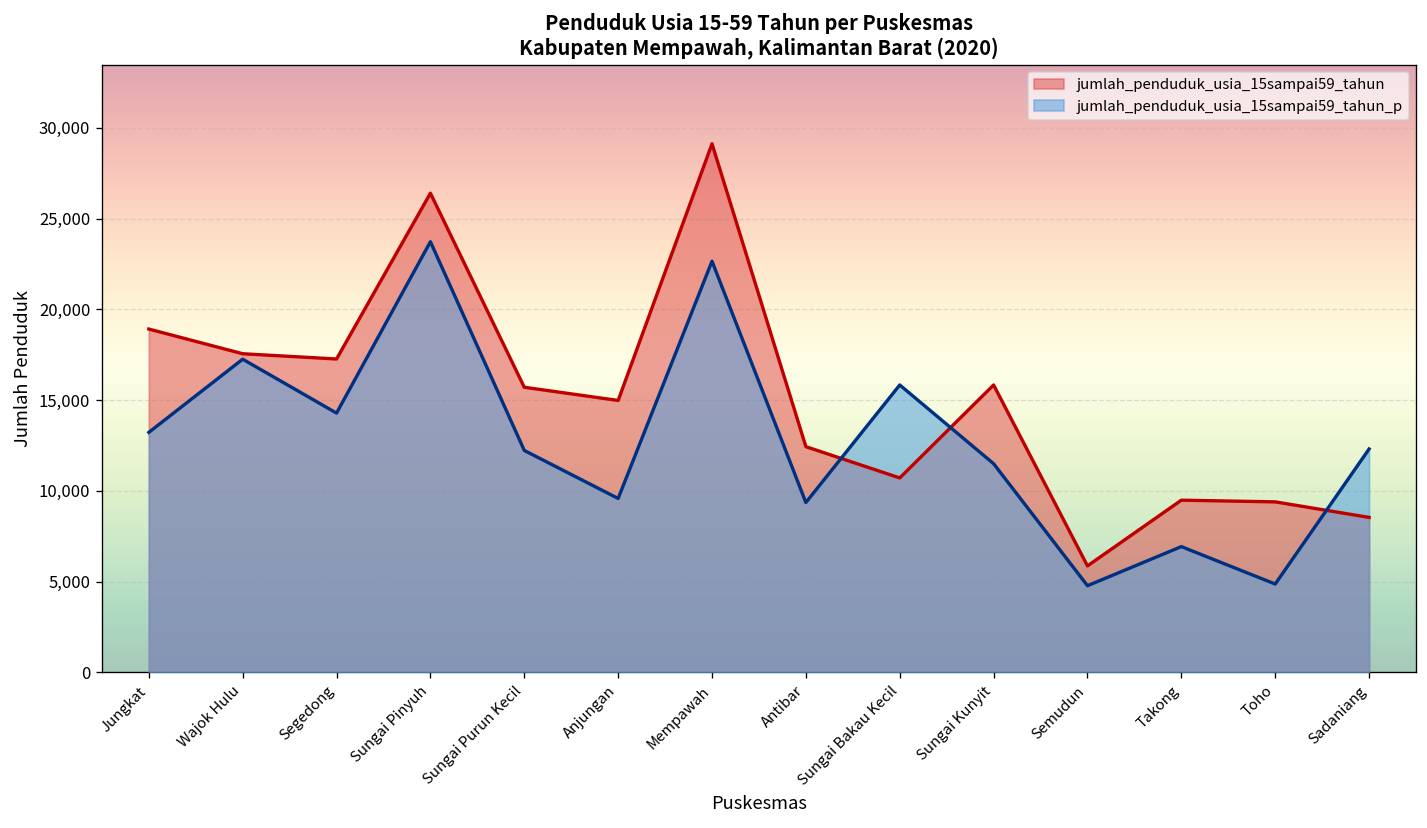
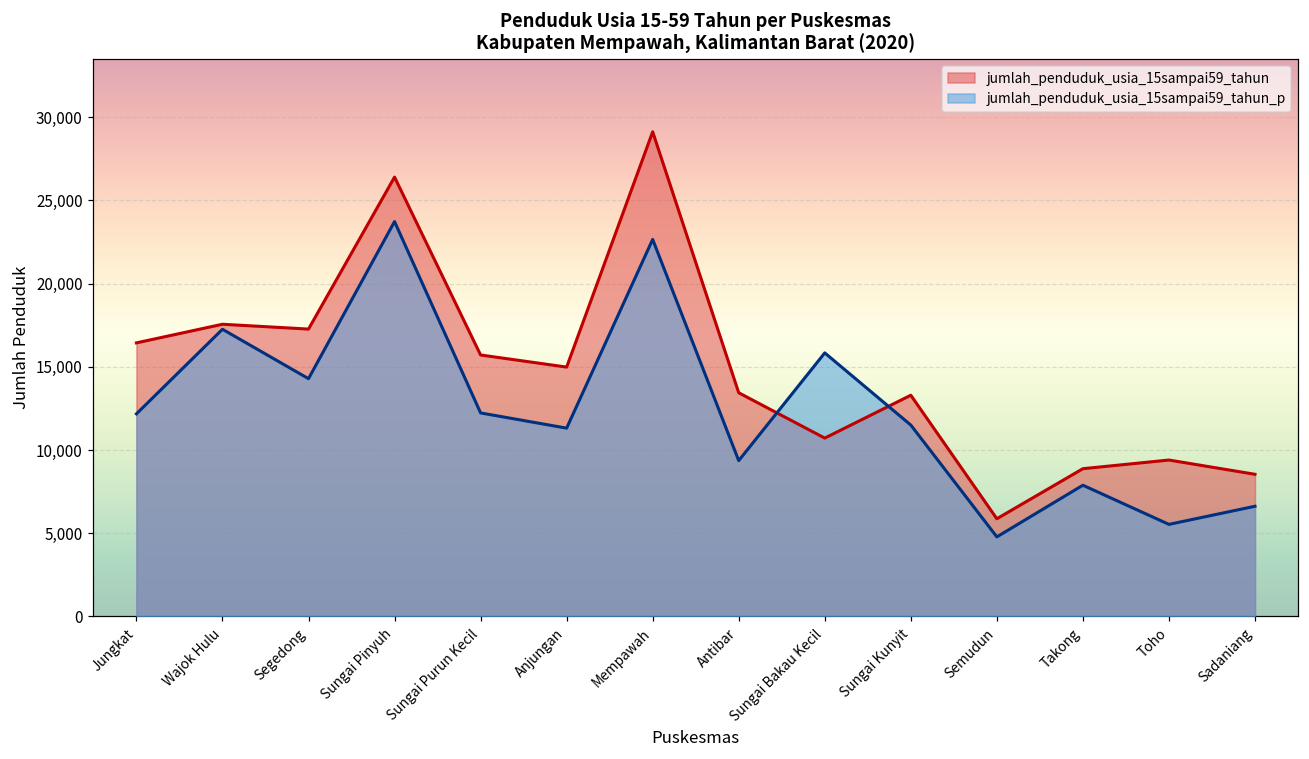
jumlah_penduduk_usia_15sampai59_tahun, Jungkat: 18,900 -> 16,400
jumlah_penduduk_usia_15sampai59_tahun_p, Jungkat: 13,200 -> 12,200
jumlah_penduduk_usia_15sampai59_tahun_p, Anjungan: 9,600 -> 11,300
jumlah_penduduk_usia_15sampai59_tahun, Antibar: 12,400 -> 13,400
jumlah_penduduk_usia_15sampai59_tahun, Sungai Kunyit: 15,800 -> 13,300
jumlah_penduduk_usia_15sampai59_tahun, Takong: 9,500 -> 8,900
jumlah_penduduk_usia_15sampai59_tahun_p, Takong: 6,900 -> 7,900
jumlah_penduduk_usia_15sampai59_tahun_p, Toho: 4,900 -> 5,500
jumlah_penduduk_usia_15sampai59_tahun_p, Sadaniang: 12,300 -> 6,600
